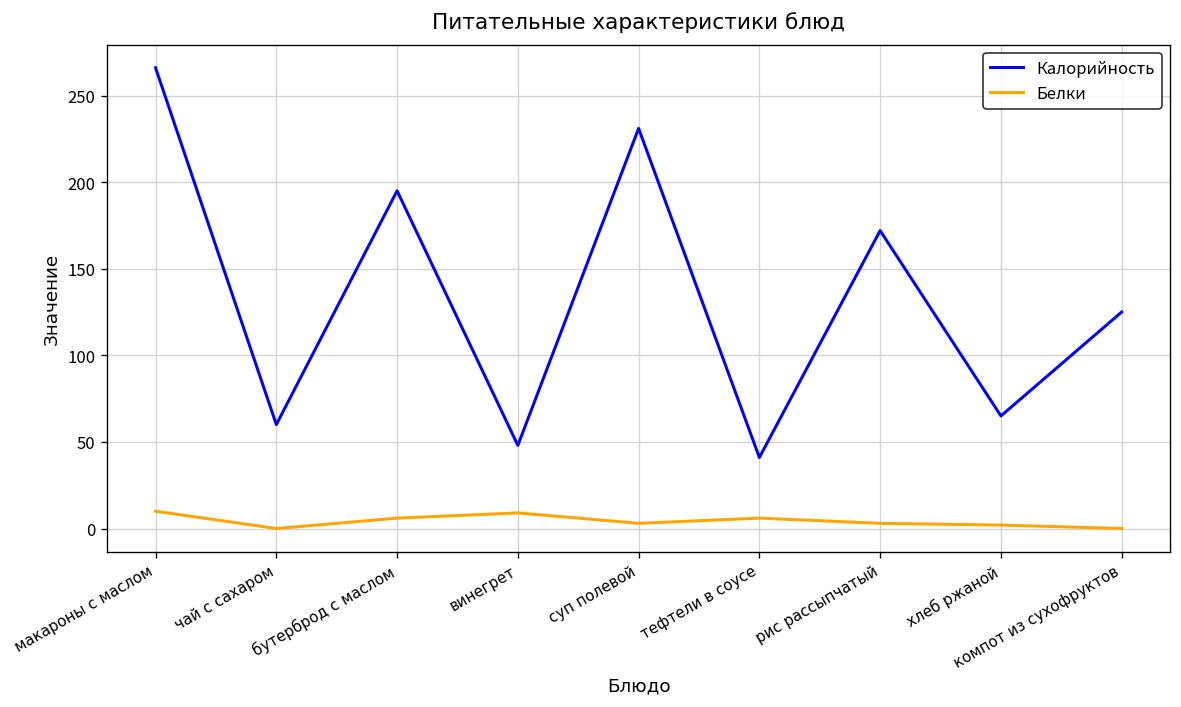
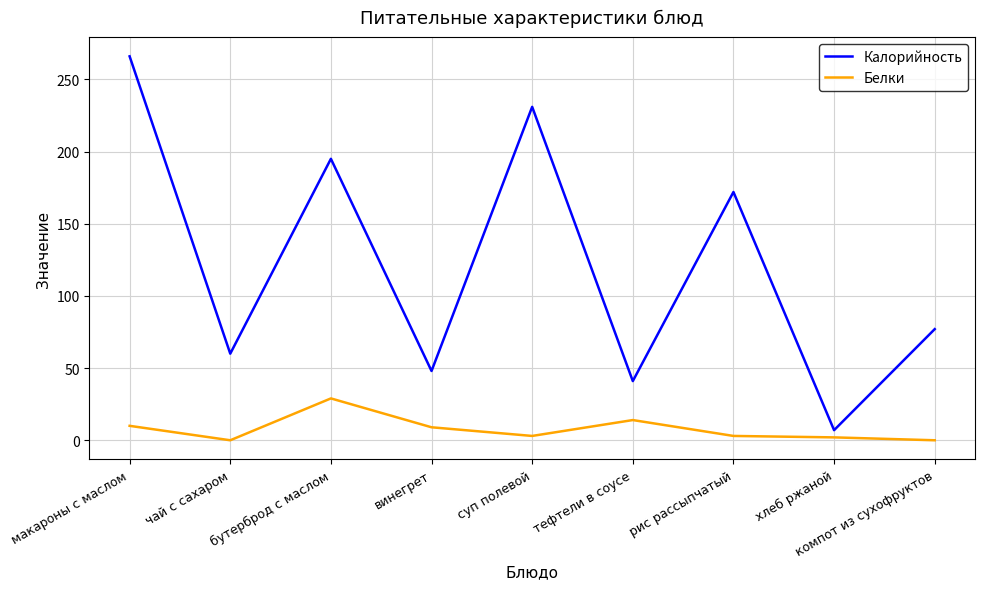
Белки, бутерброд с маслом: 6 -> 29
Белки, тефтели в соусе: 6 -> 14
Калорийность, хлеб ржаной: 65 -> 7
Калорийность, компот из сухофруктов: 125 -> 77
